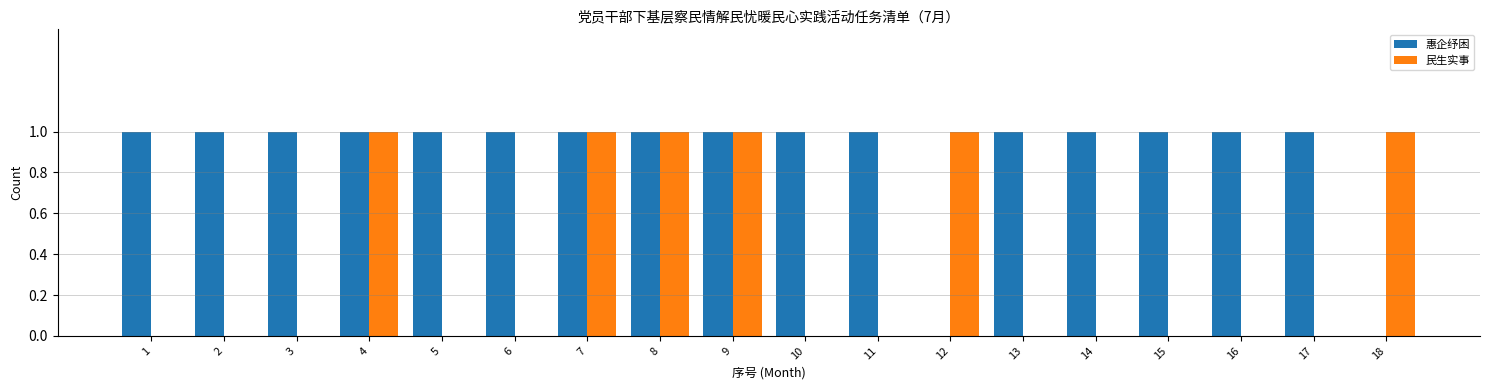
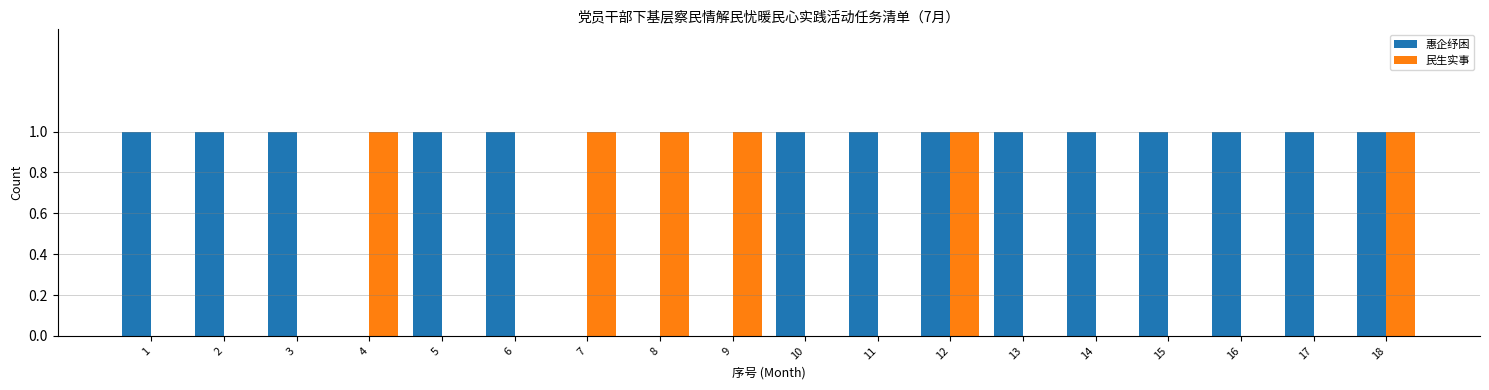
惠企纾困, 4: 1 -> 0
惠企纾困, 7: 1 -> 0
惠企纾困, 8: 1 -> 0
惠企纾困, 9: 1 -> 0
惠企纾困, 12: 0 -> 1
惠企纾困, 18: 0 -> 1
